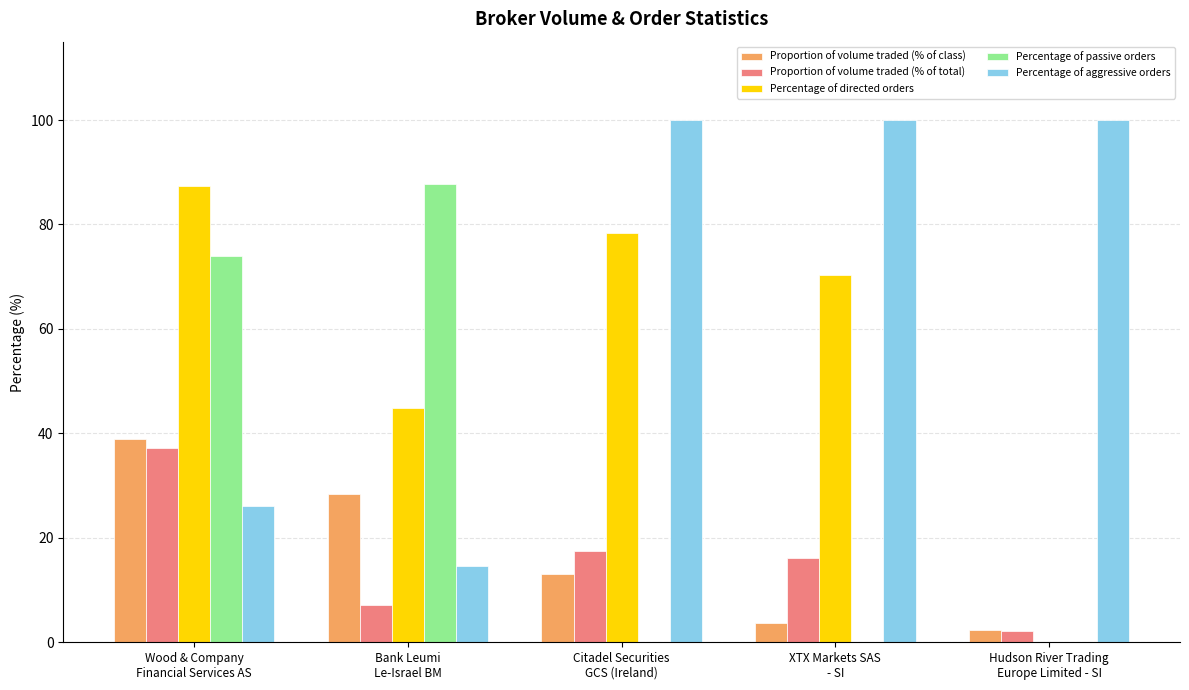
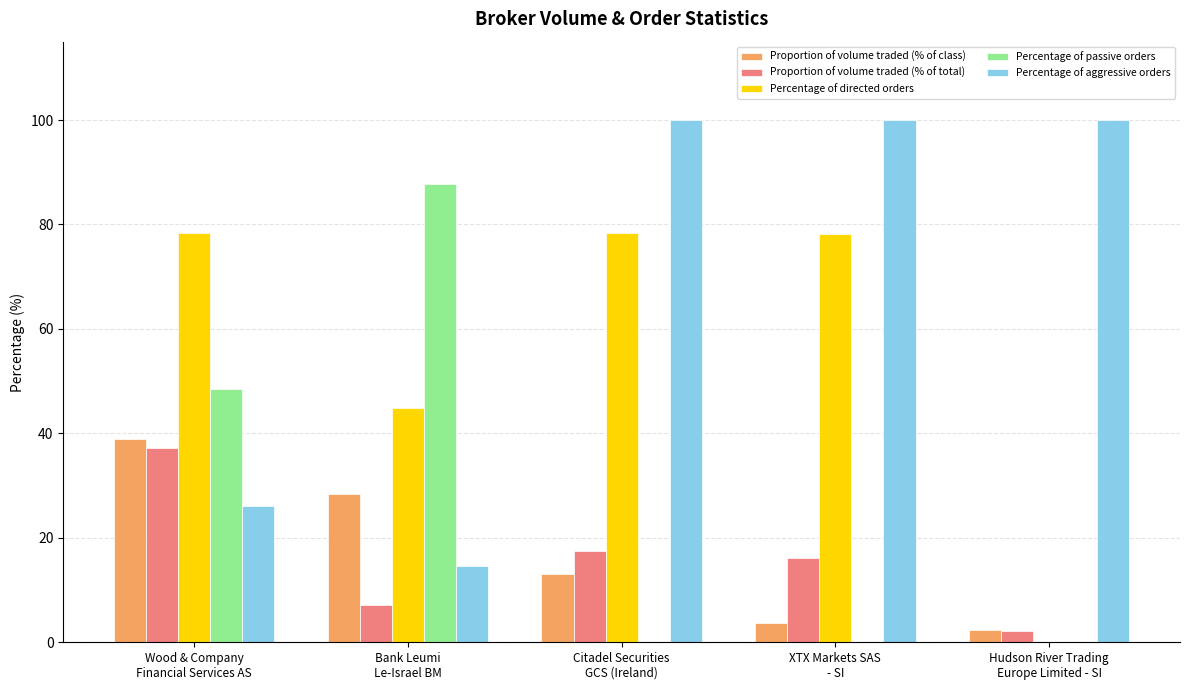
Percentage of directed orders, Wood & Company Financial Services AS: 87 -> 78
Percentage of passive orders, Wood & Company Financial Services AS: 74 -> 49
Percentage of directed orders, XTX Markets SAS - SI: 70 -> 78
